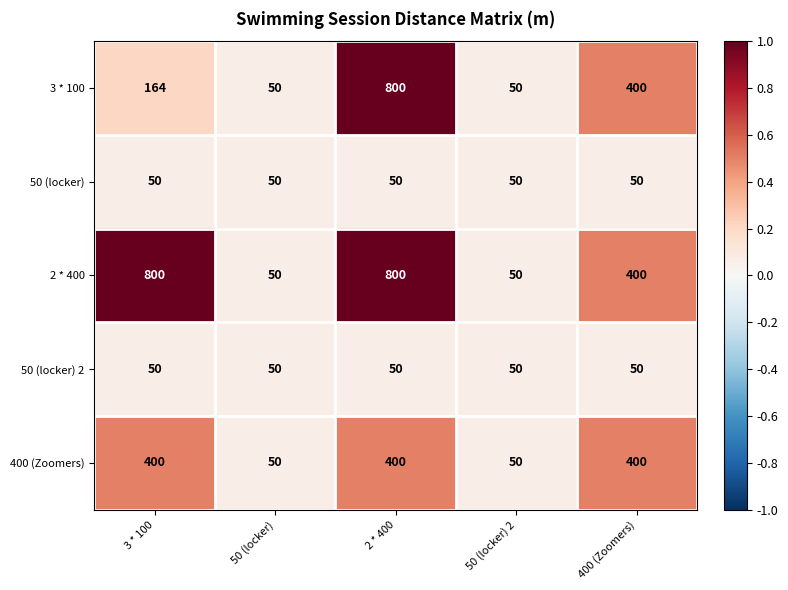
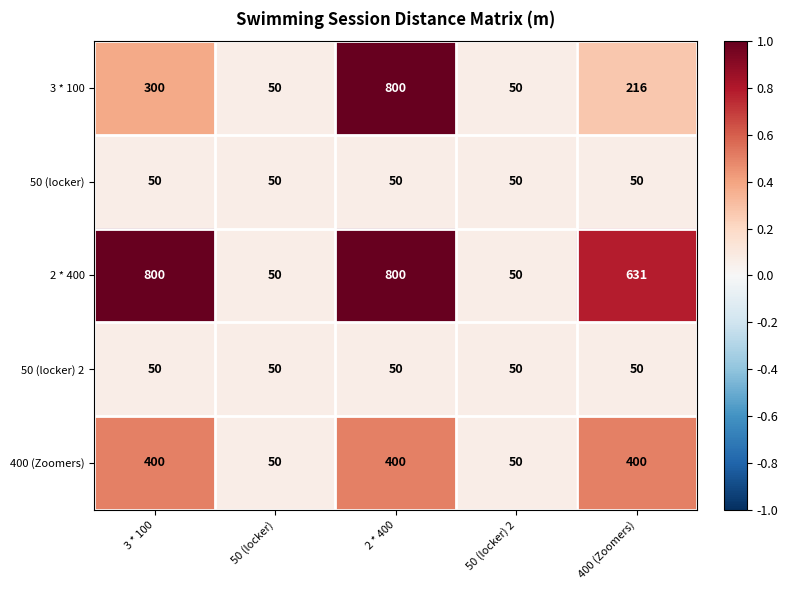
3 * 100, 3 * 100: 164 -> 300
3 * 100, 400 (Zoomers): 400 -> 216
2 * 400, 400 (Zoomers): 400 -> 631
